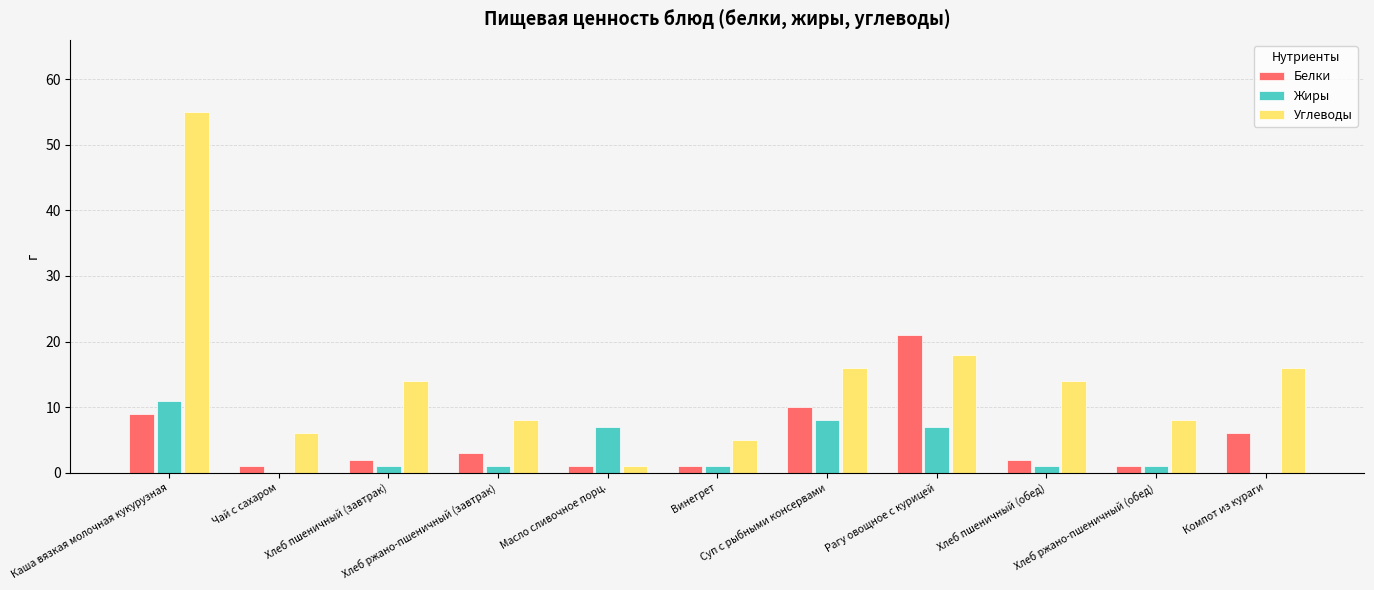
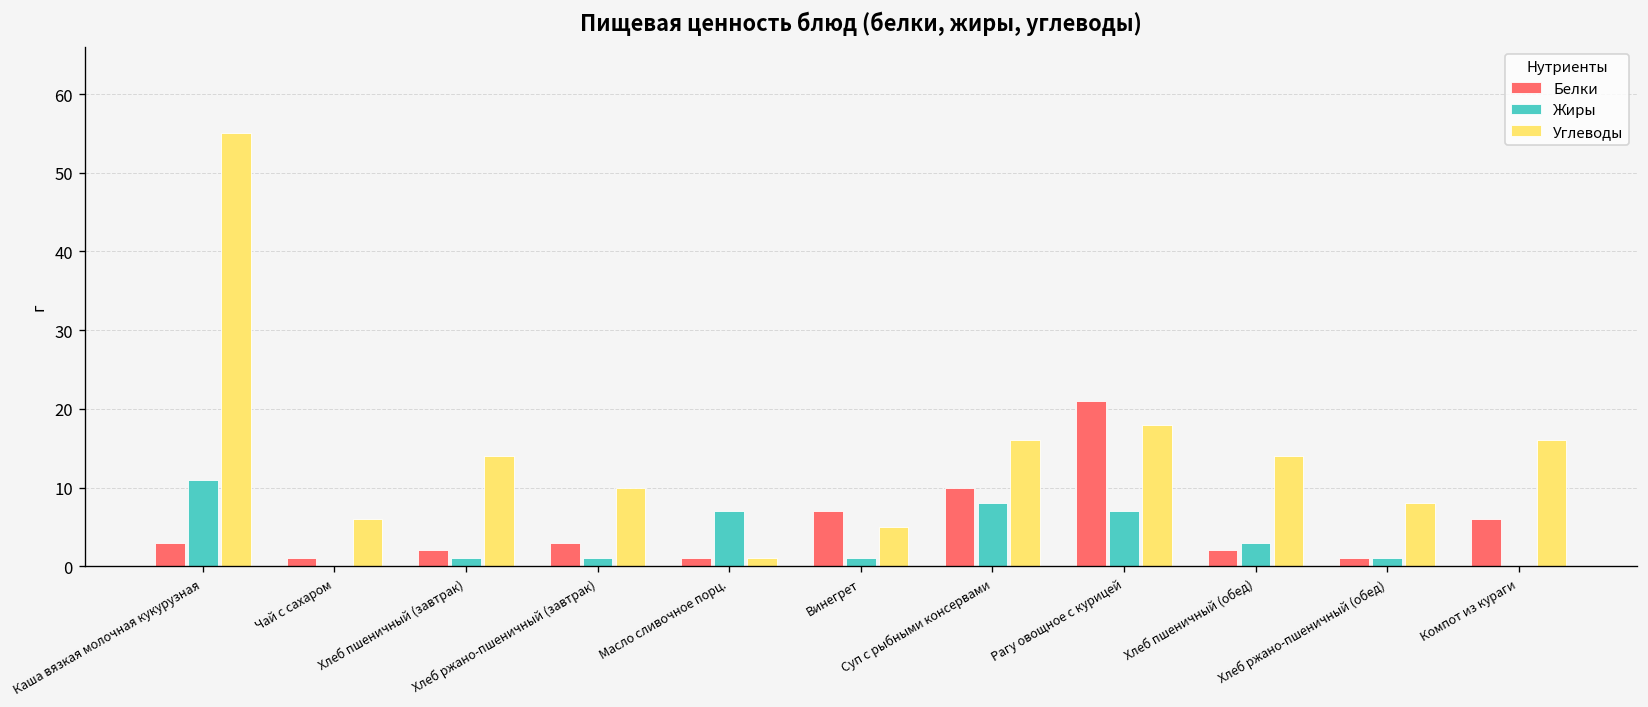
Белки, Каша вязкая молочная кукурузная: 9 -> 3
Углеводы, Хлеб ржано-пшеничный (завтрак): 8 -> 10
Белки, Винегрет: 1 -> 7
Жиры, Хлеб пшеничный (обед): 1 -> 3
